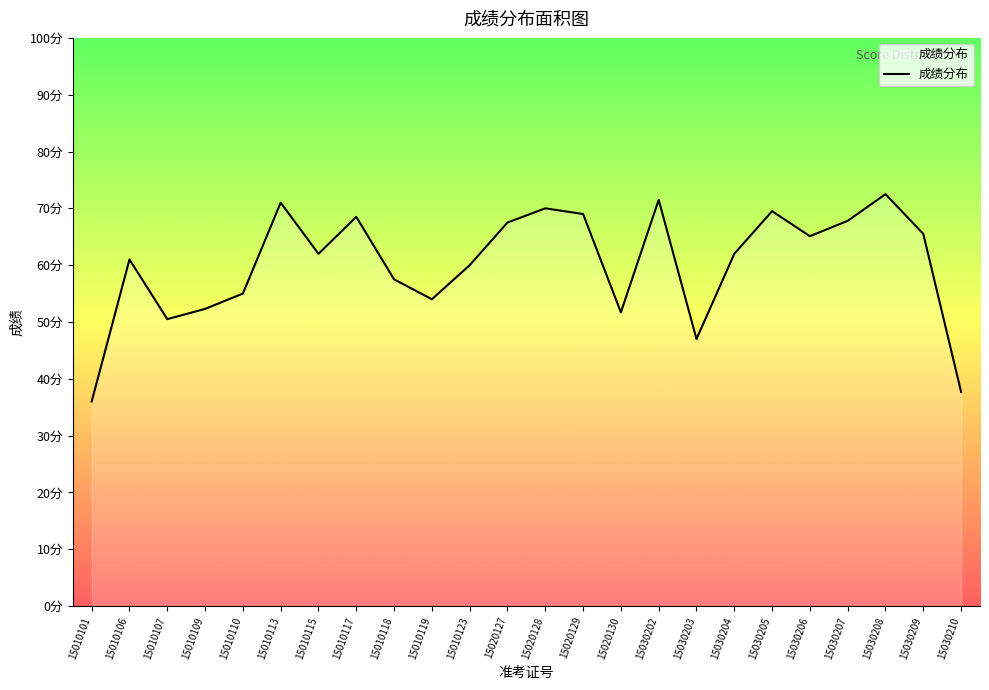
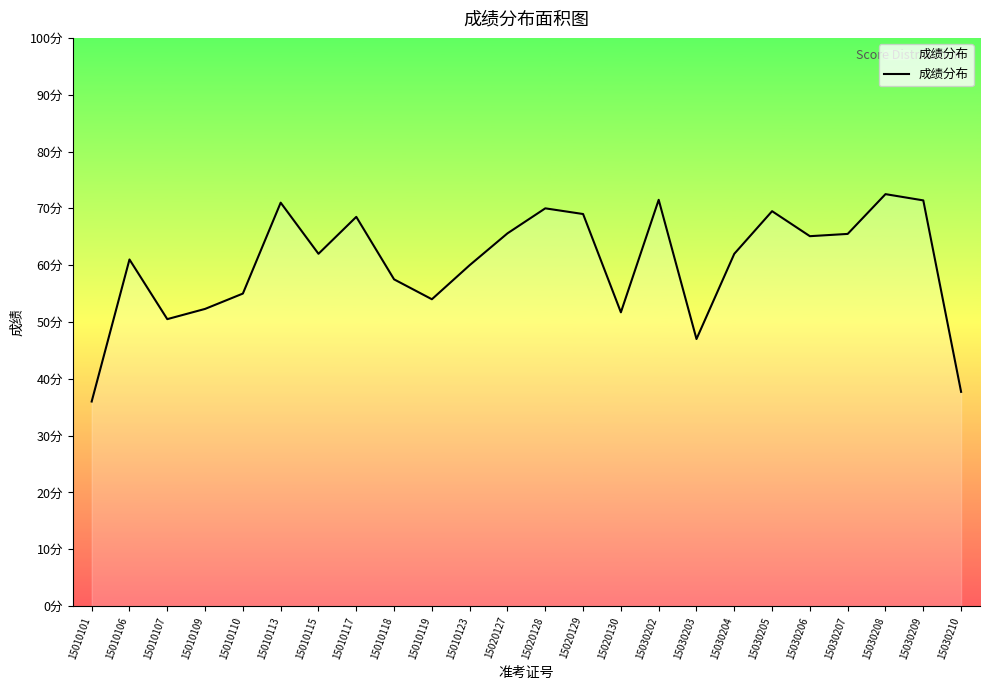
15020127: 68分 -> 66分
15030207: 68分 -> 66分
15030209: 66分 -> 71分
